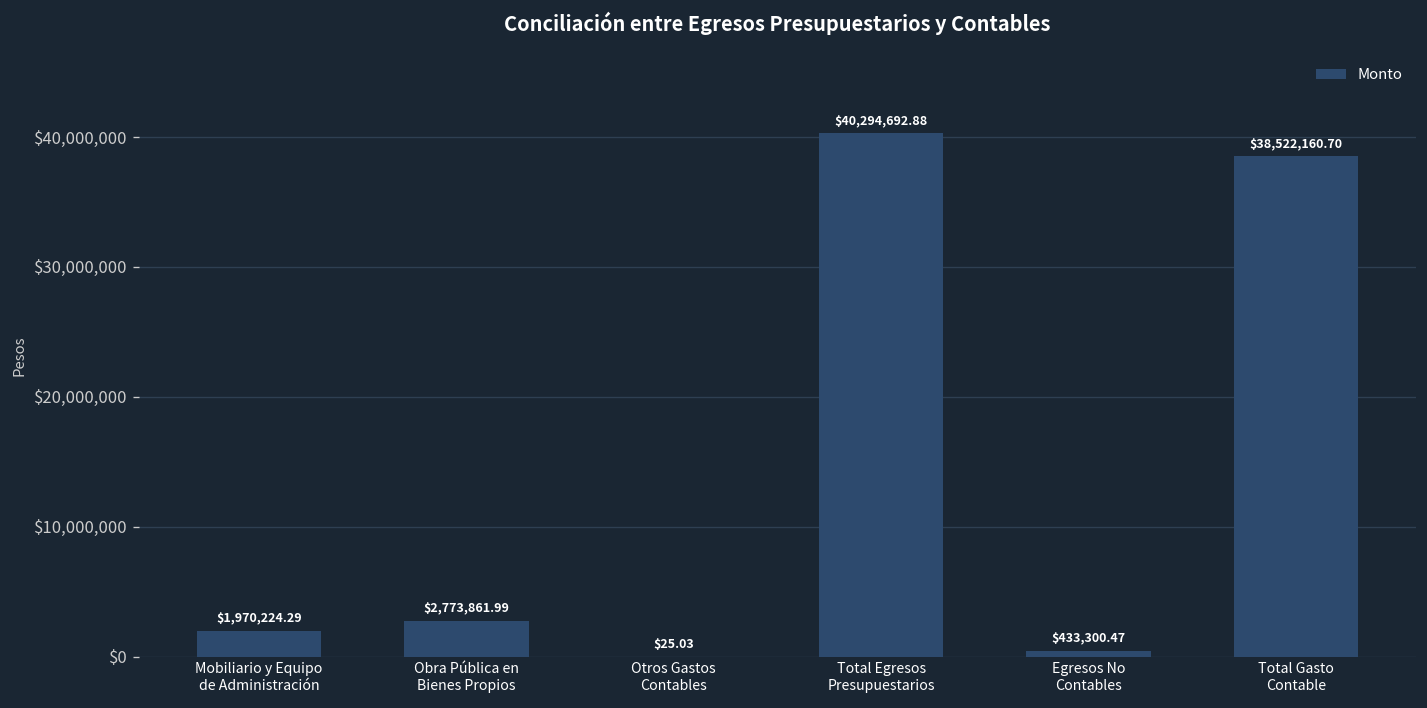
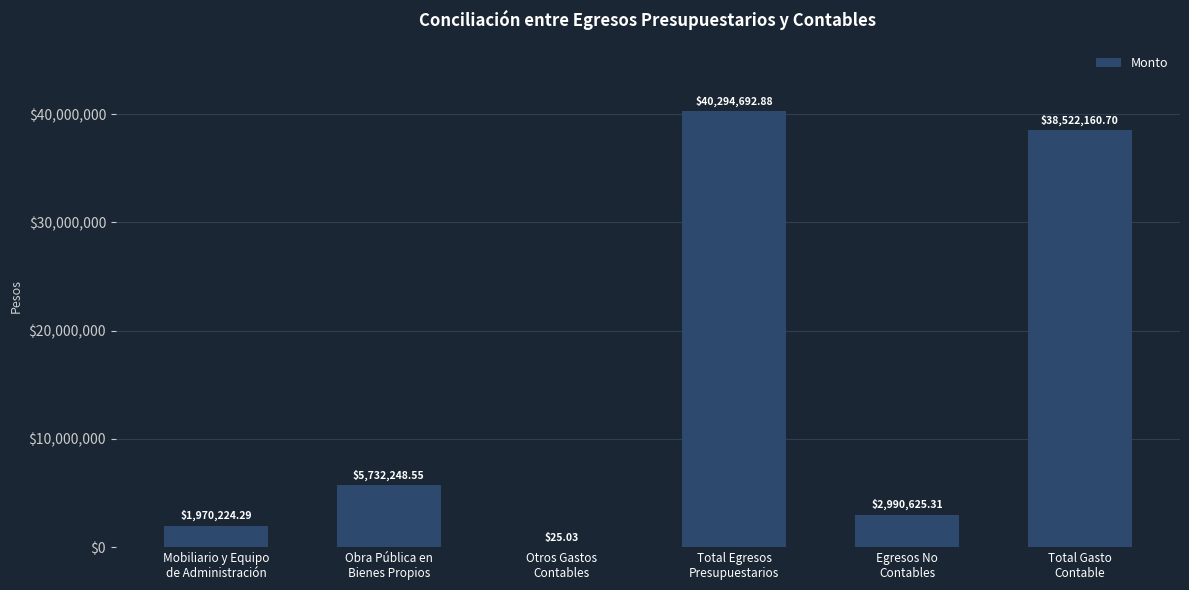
Obra Pública en Bienes Propios: $2,773,861.99 -> $5,732,248.55
Egresos No Contables: $433,300.47 -> $2,990,625.31
